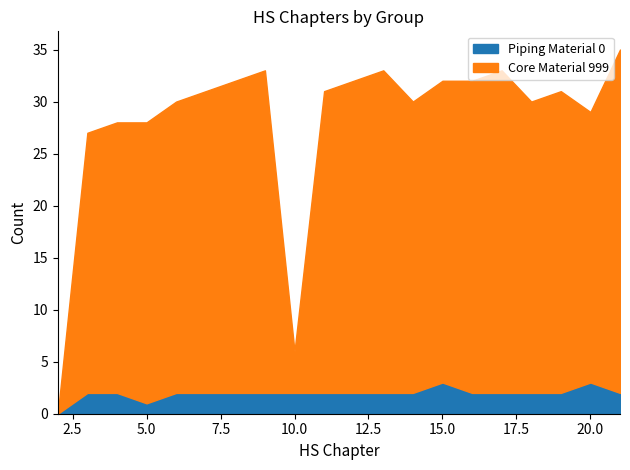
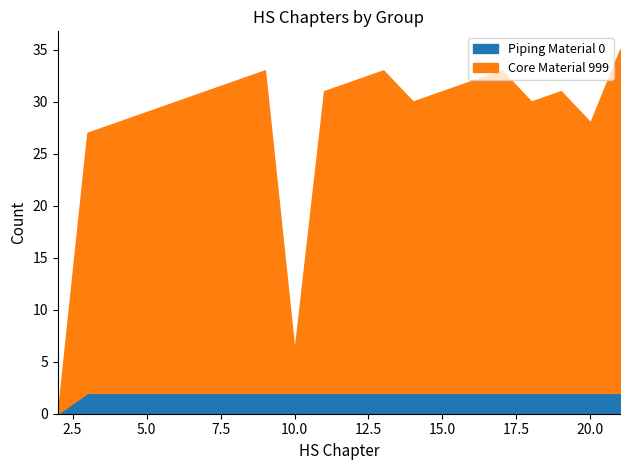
Piping Material 0, 5.0: 1 -> 2
Piping Material 0, 15.0: 3 -> 2
Piping Material 0, 20.0: 3 -> 2
